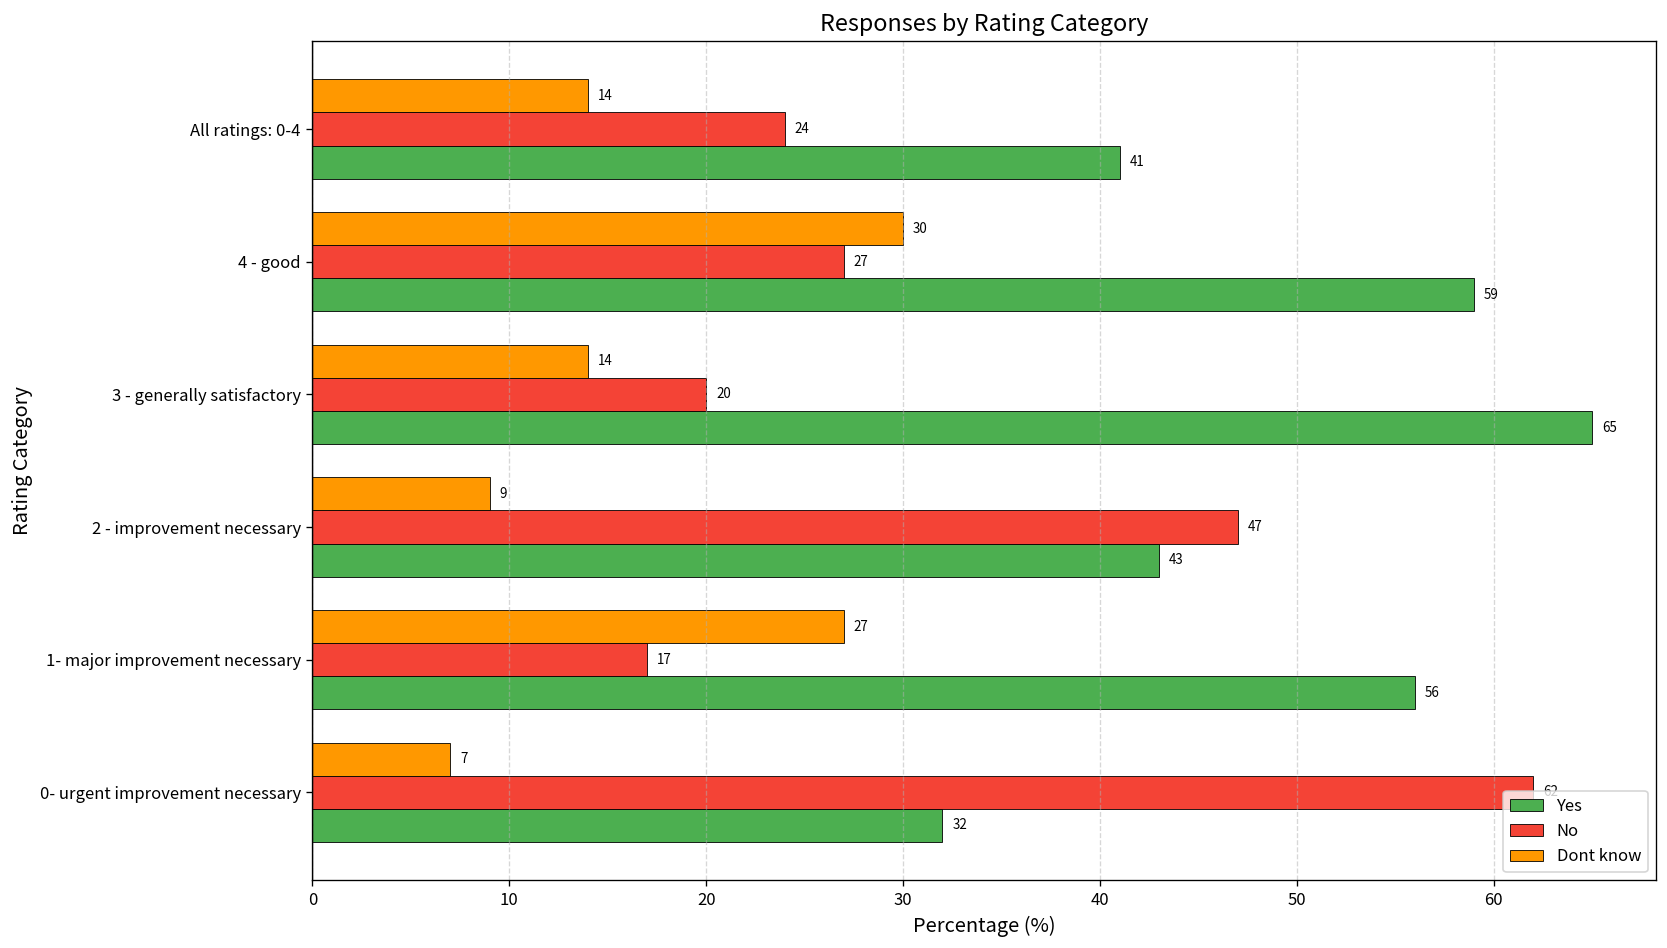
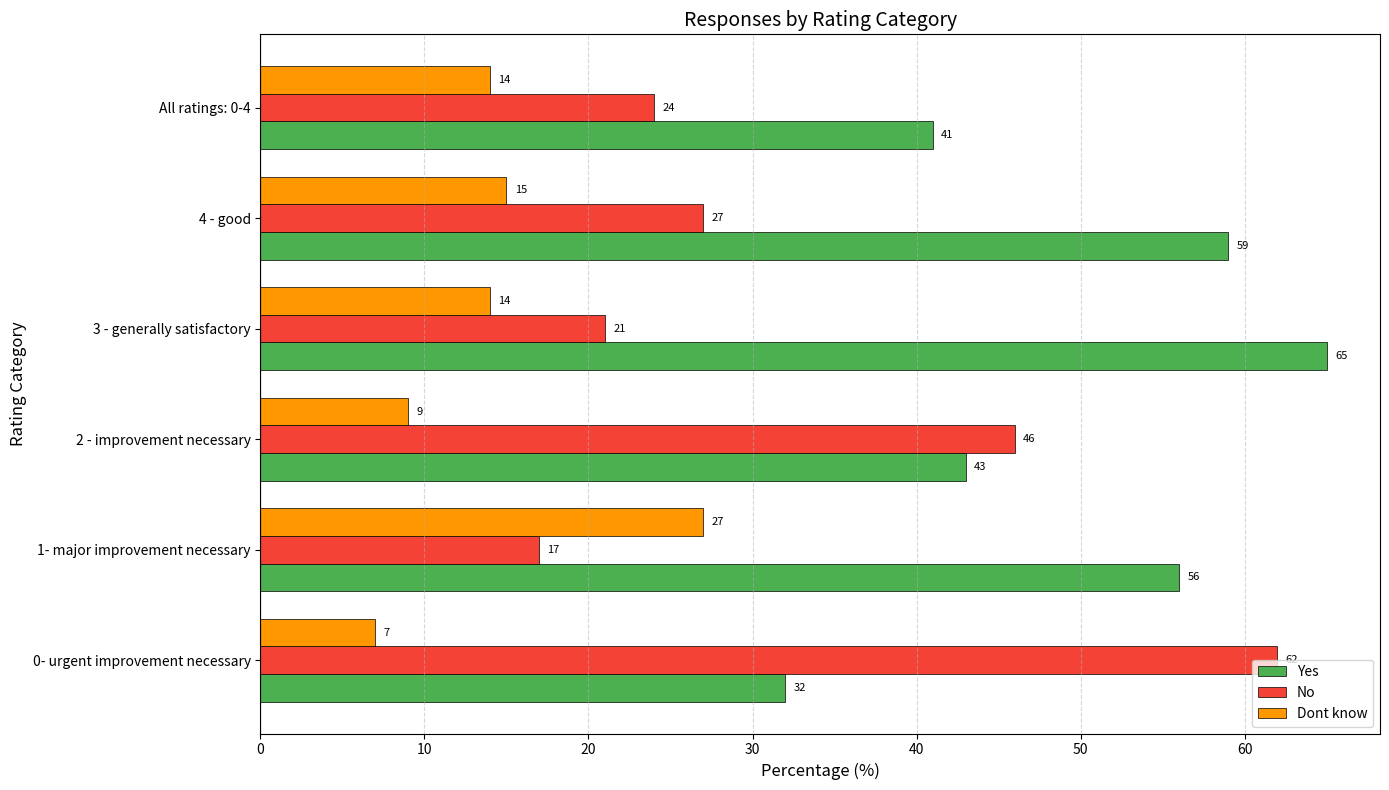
Dont know, 4 - good: 30 -> 15
No, 3 - generally satisfactory: 20 -> 21
No, 2 - improvement necessary: 47 -> 46
